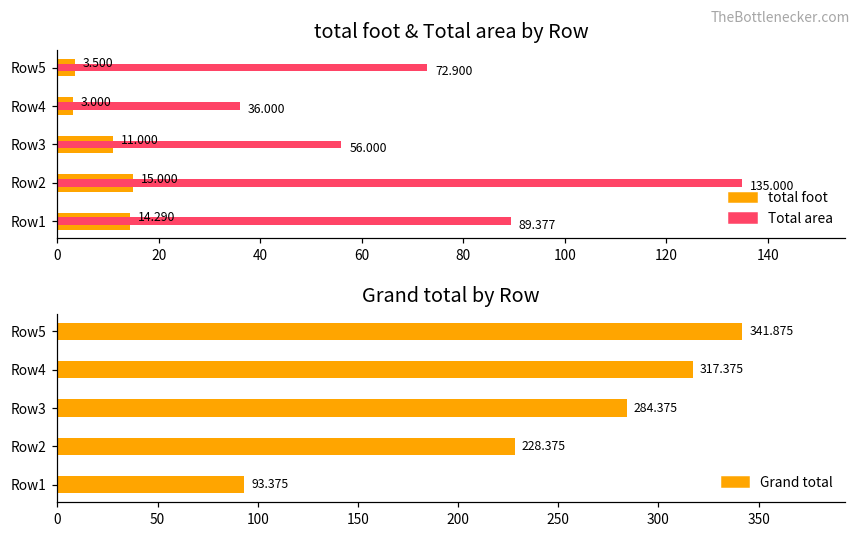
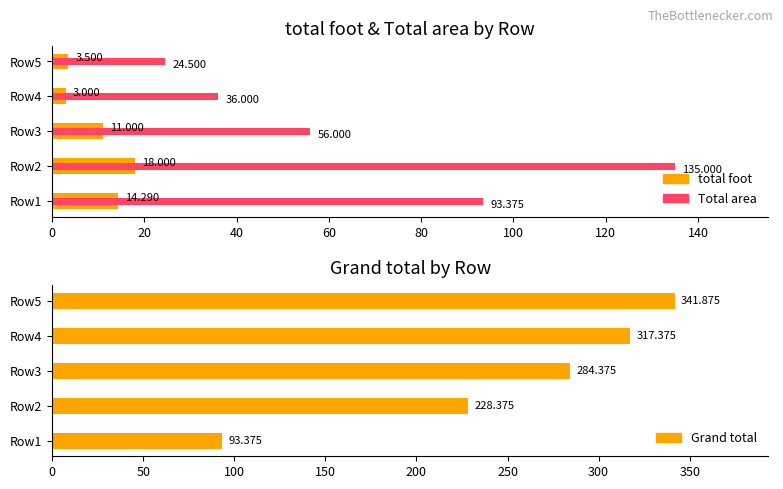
total foot & Total area by Row, Total area, Row5: 72.900 -> 24.500
total foot & Total area by Row, total foot, Row2: 15.000 -> 18.000
total foot & Total area by Row, Total area, Row1: 89.377 -> 93.375
